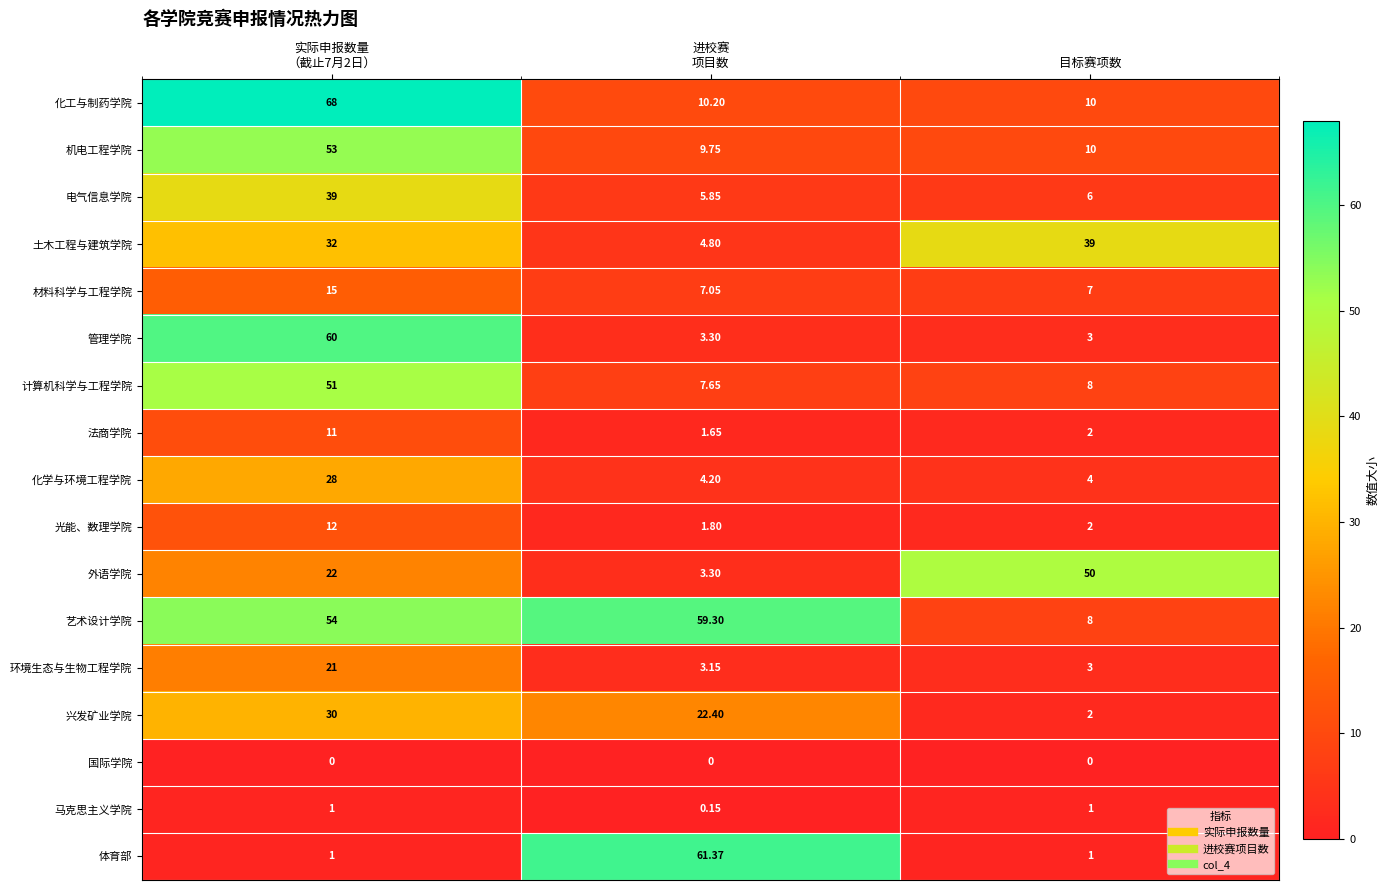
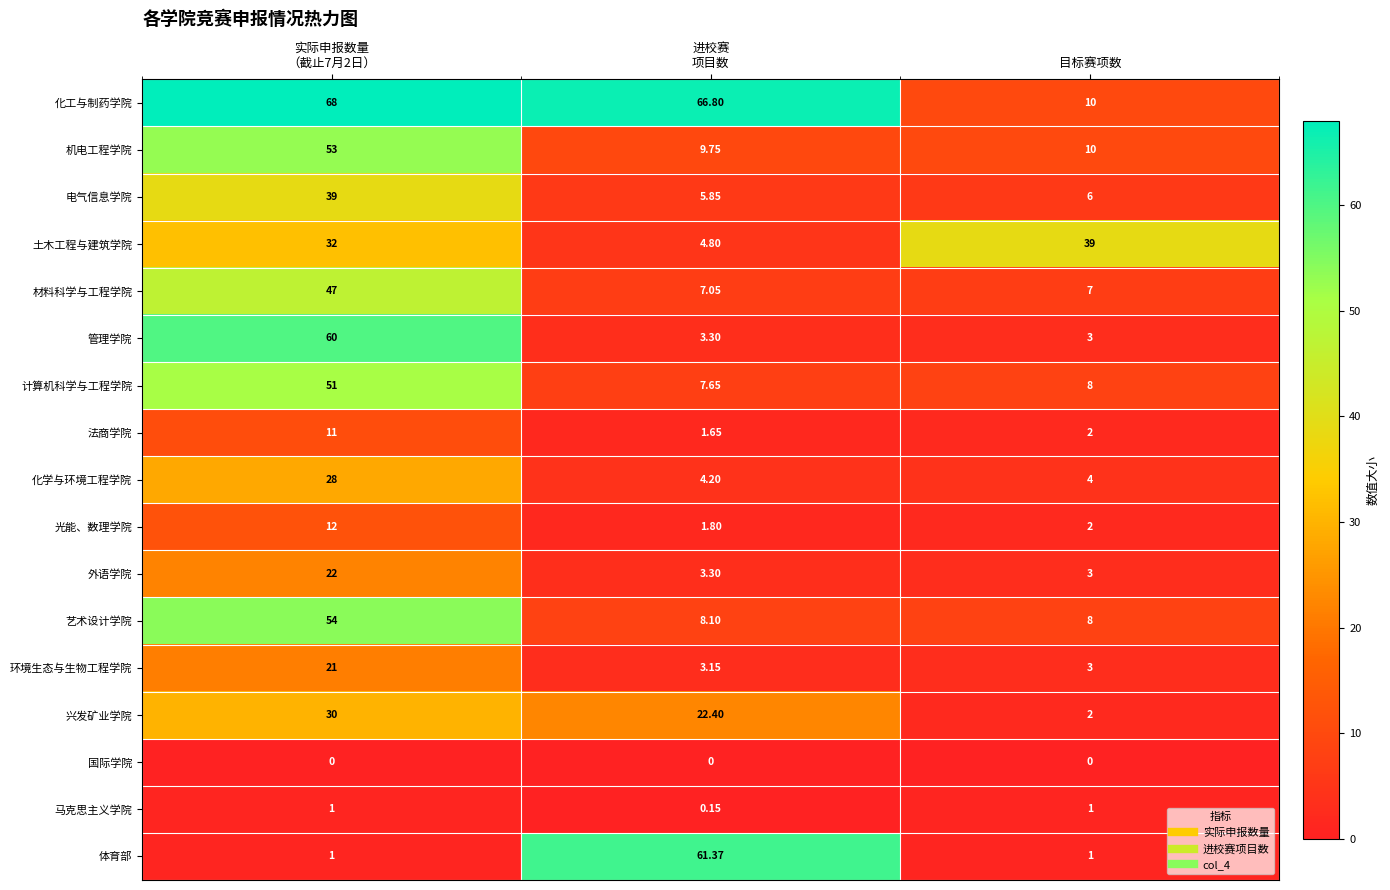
化工与制药学院, 进校赛 项目数: 10.20 -> 66.80
材料科学与工程学院, 实际申报数量 （截止7月2日）: 15 -> 47
外语学院, 目标赛项数: 50 -> 3
艺术设计学院, 进校赛 项目数: 59.30 -> 8.10
